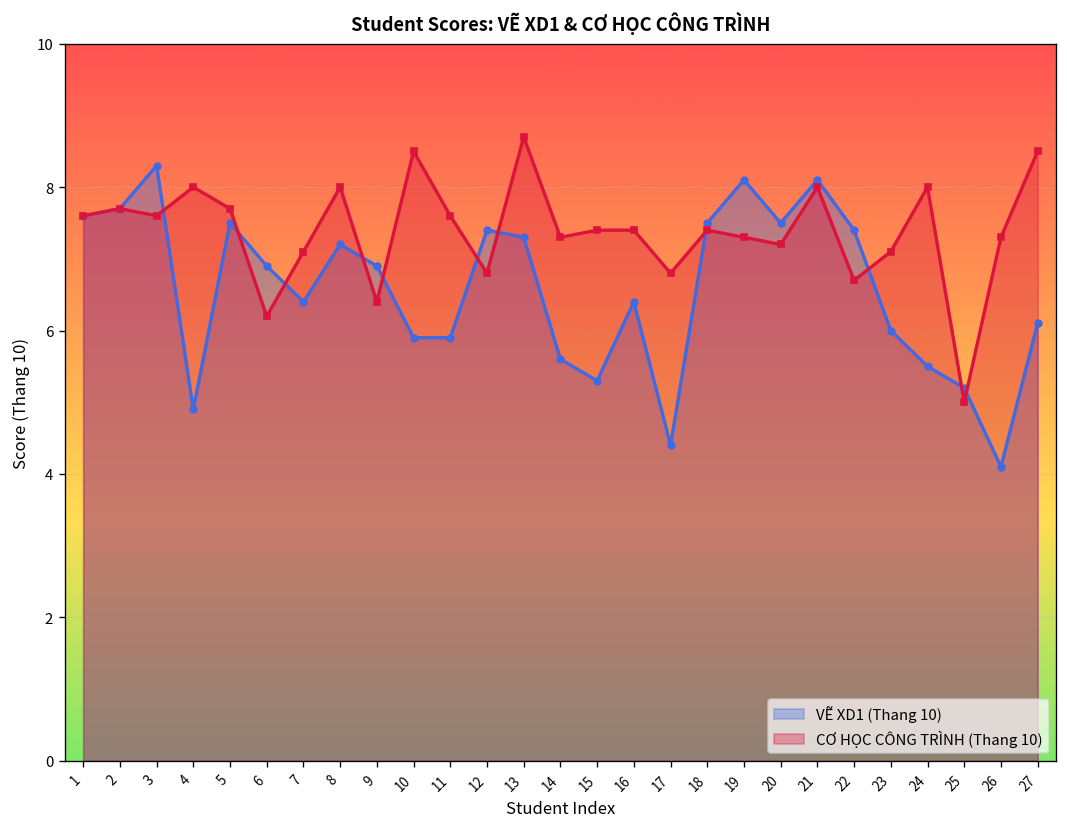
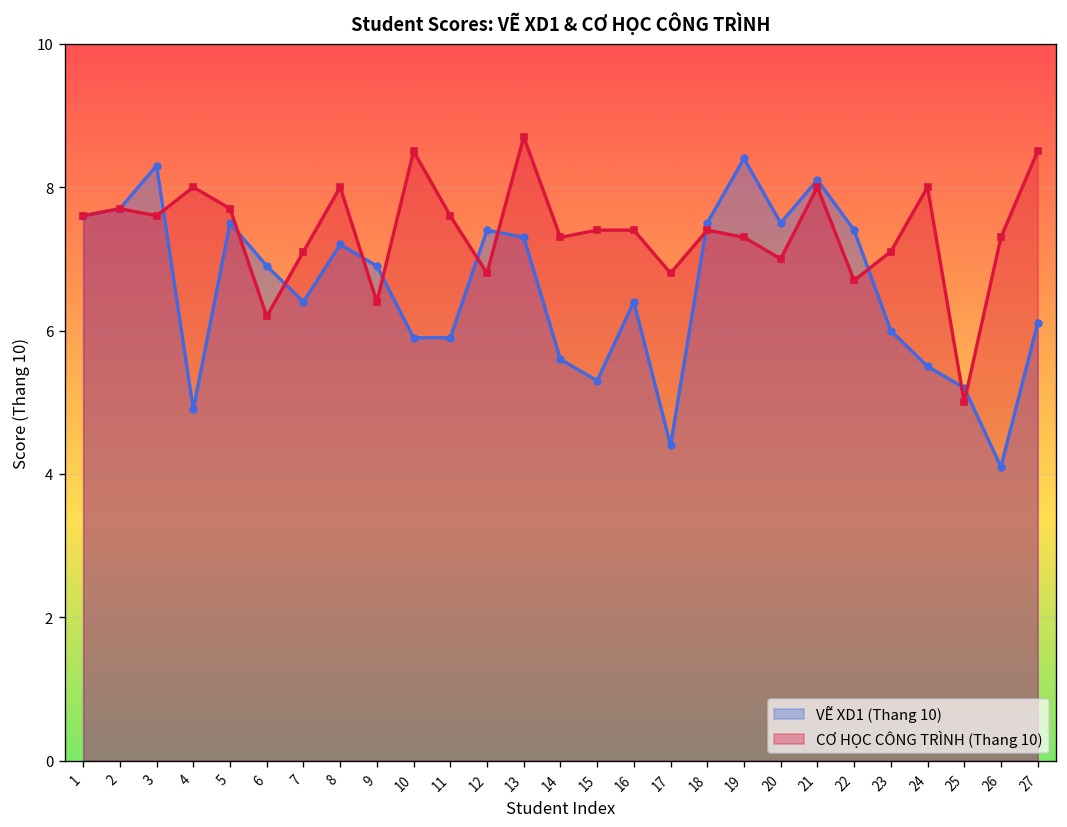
VẼ XD1 (Thang 10), 19: 8.1 -> 8.4
CƠ HỌC CÔNG TRÌNH (Thang 10), 20: 7.2 -> 7.0
